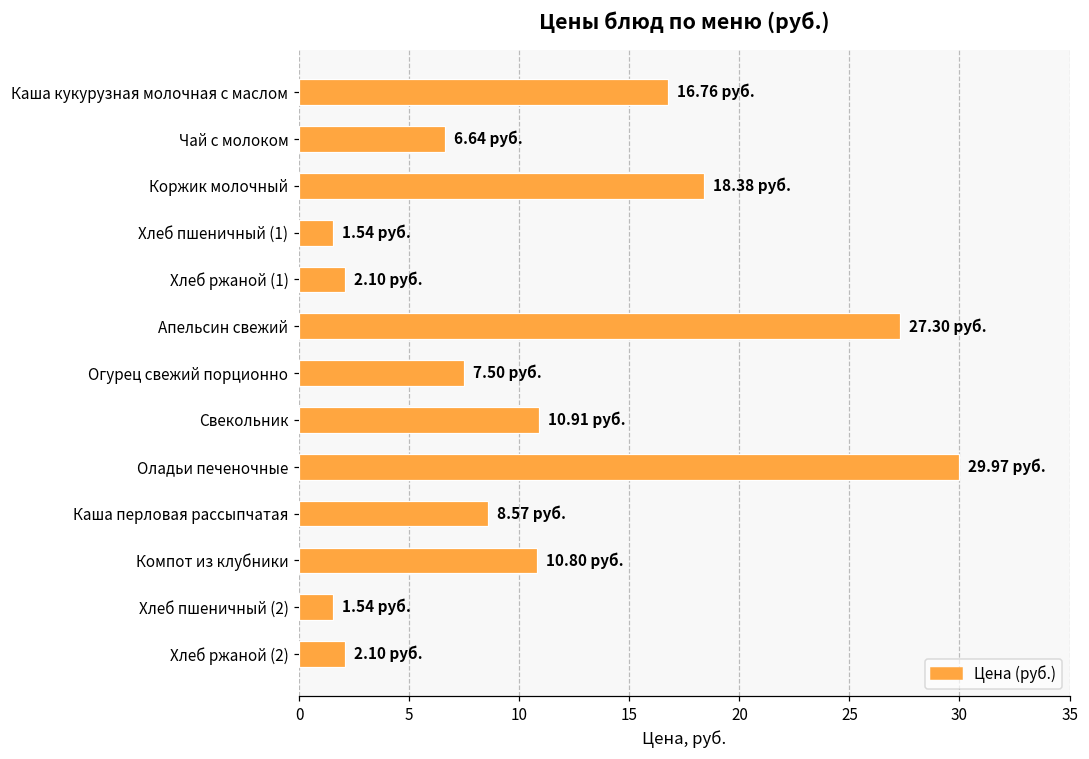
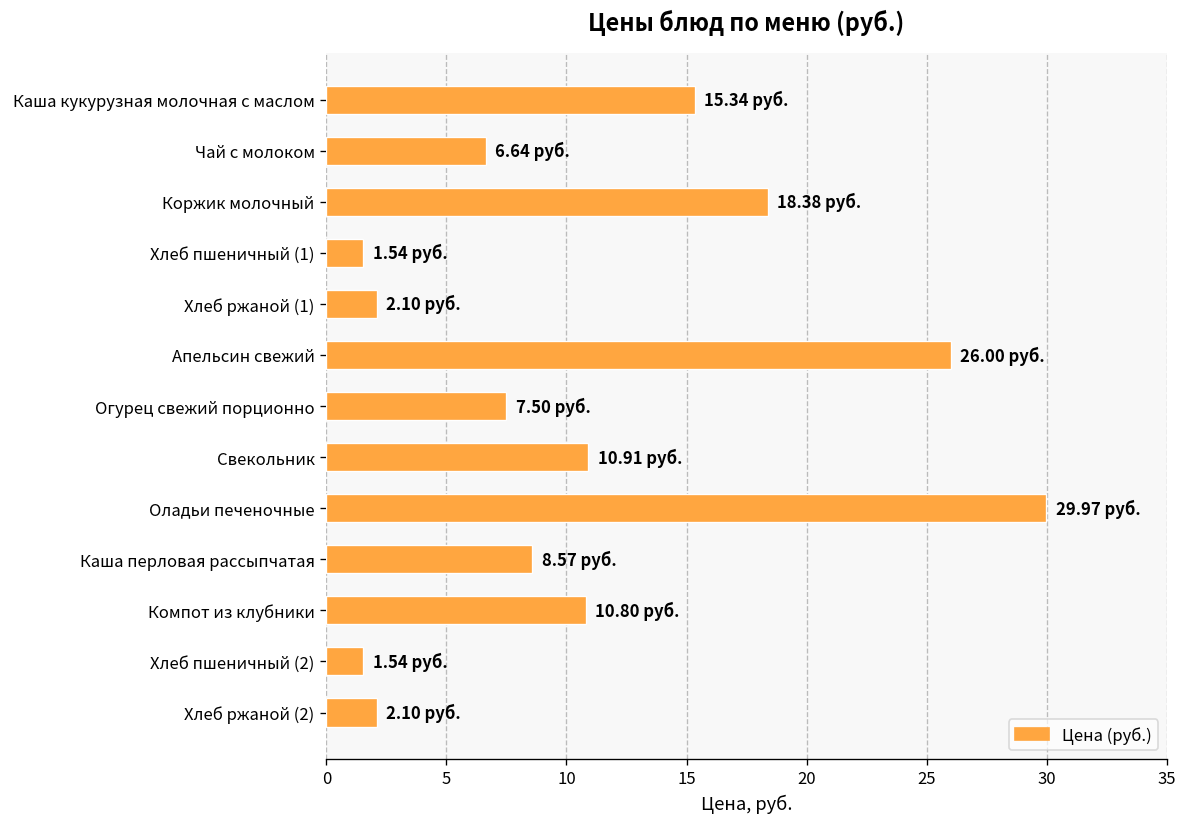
Каша кукурузная молочная с маслом: 16.76 -> 15.34
Апельсин свежий: 27.30 -> 26.00
